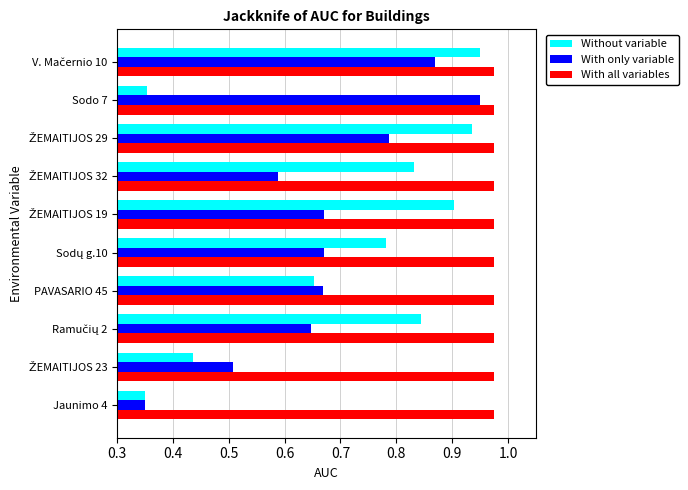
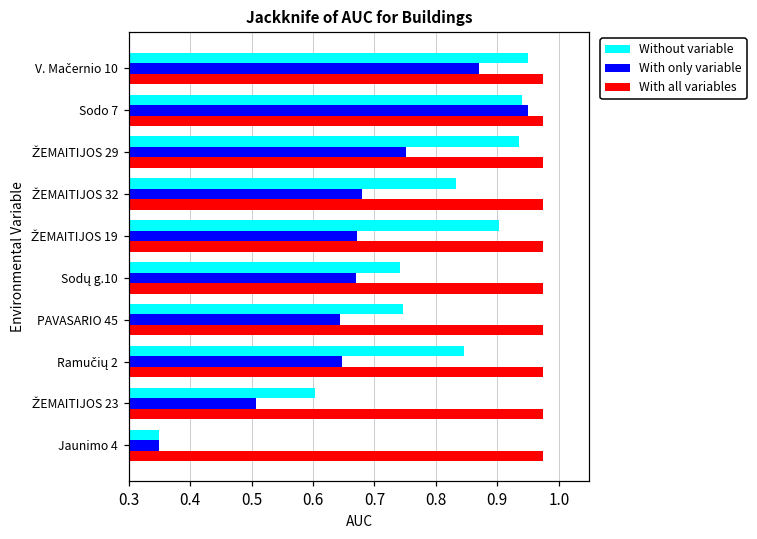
Without variable, Sodo 7: 0.35 -> 0.94
With only variable, ŽEMAITIJOS 29: 0.79 -> 0.75
With only variable, ŽEMAITIJOS 32: 0.59 -> 0.68
Without variable, Sodų g.10: 0.78 -> 0.74
Without variable, PAVASARIO 45: 0.65 -> 0.75
With only variable, PAVASARIO 45: 0.67 -> 0.64
Without variable, ŽEMAITIJOS 23: 0.44 -> 0.60
